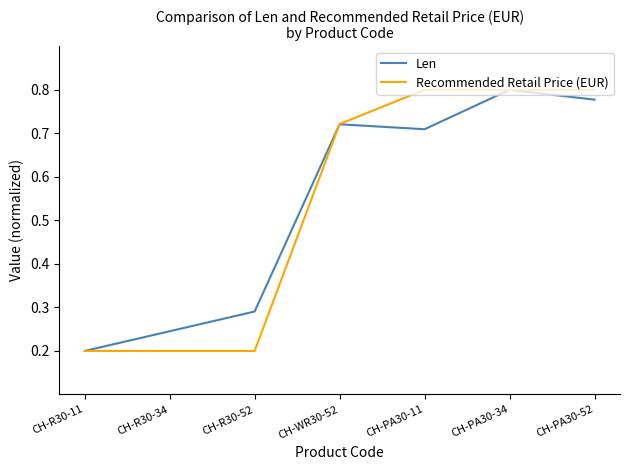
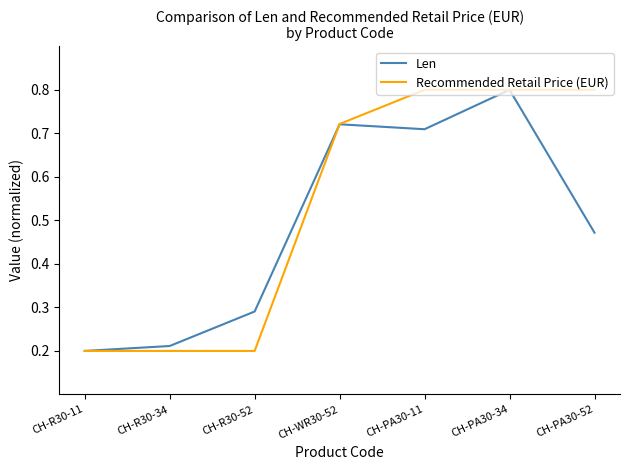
Len, CH-R30-34: 0.25 -> 0.21
Len, CH-PA30-52: 0.78 -> 0.47
